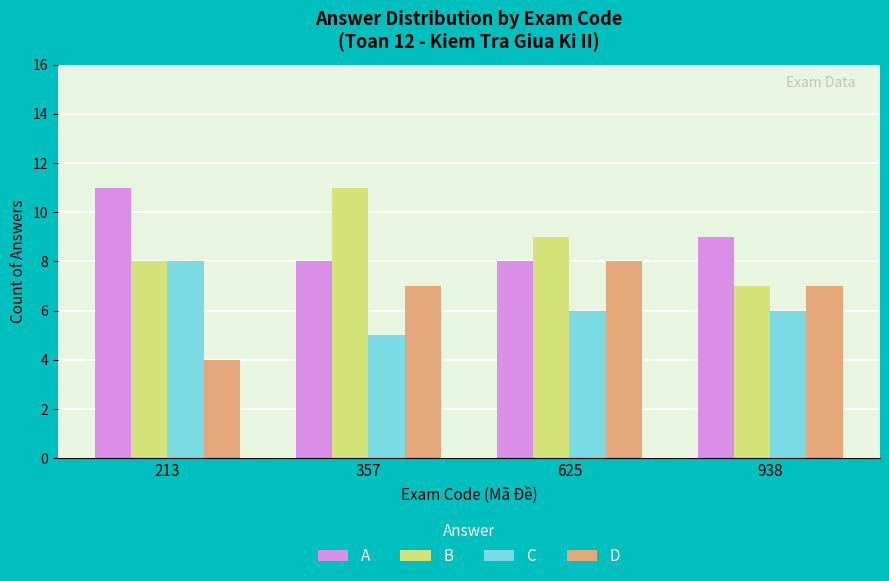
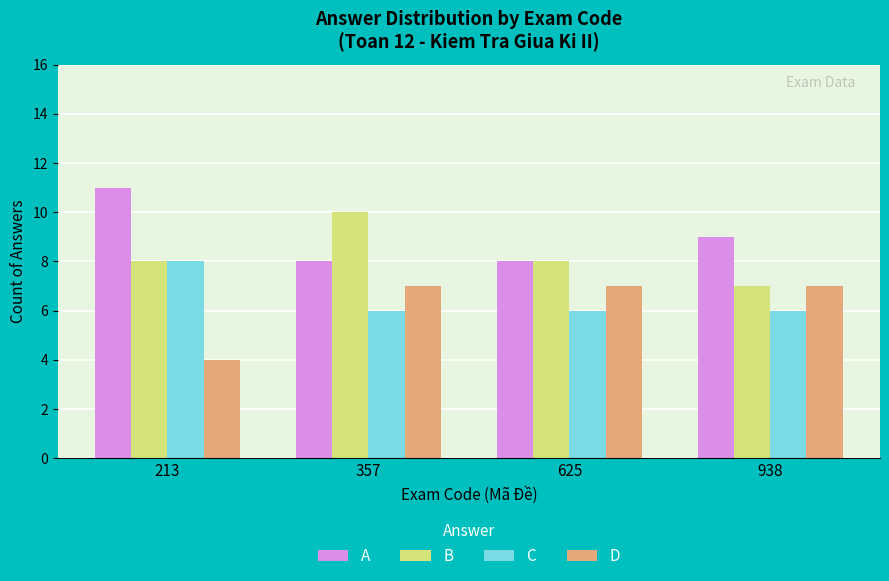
B, 357: 11 -> 10
C, 357: 5 -> 6
B, 625: 9 -> 8
D, 625: 8 -> 7
